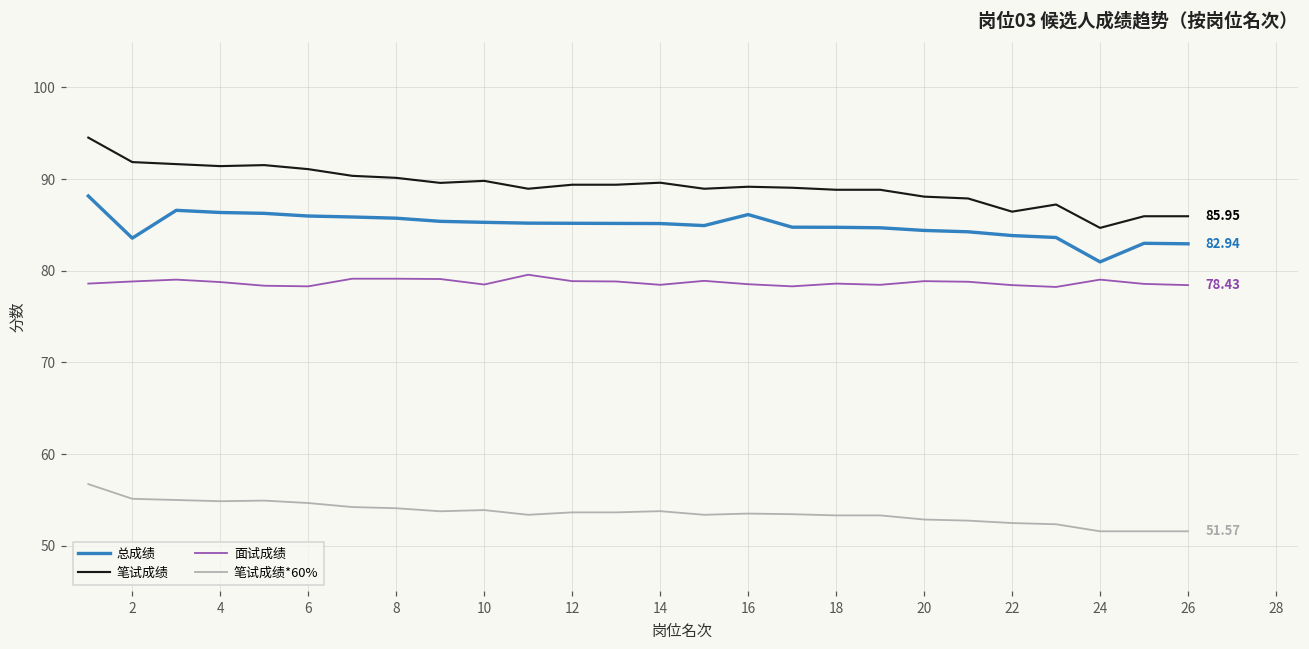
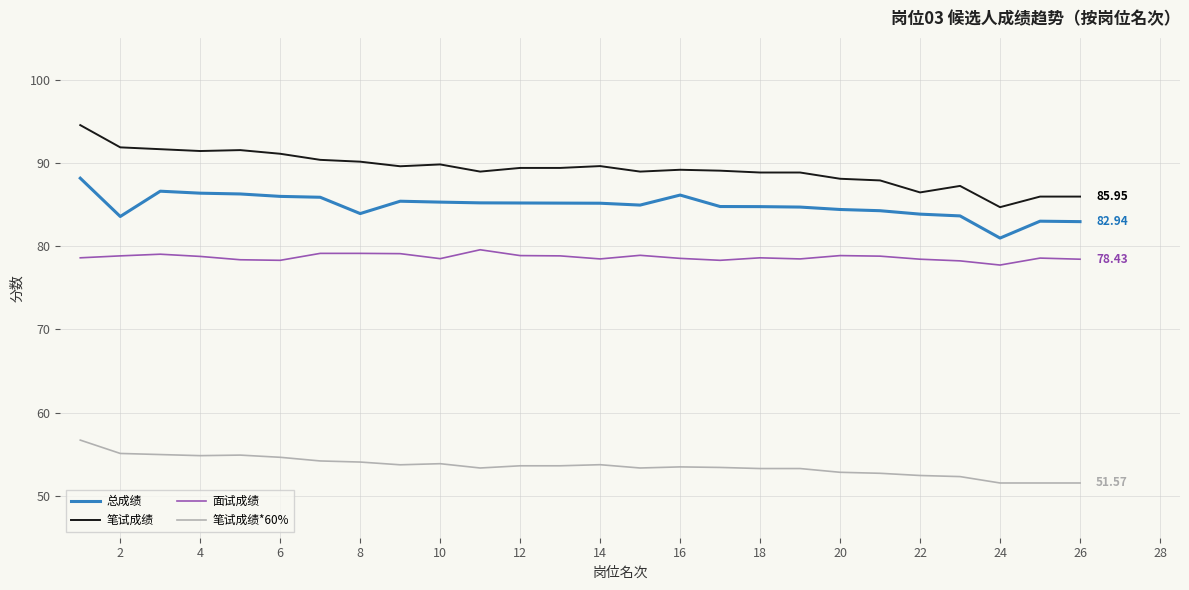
总成绩, 8: 86 -> 84
面试成绩, 24: 79 -> 78
